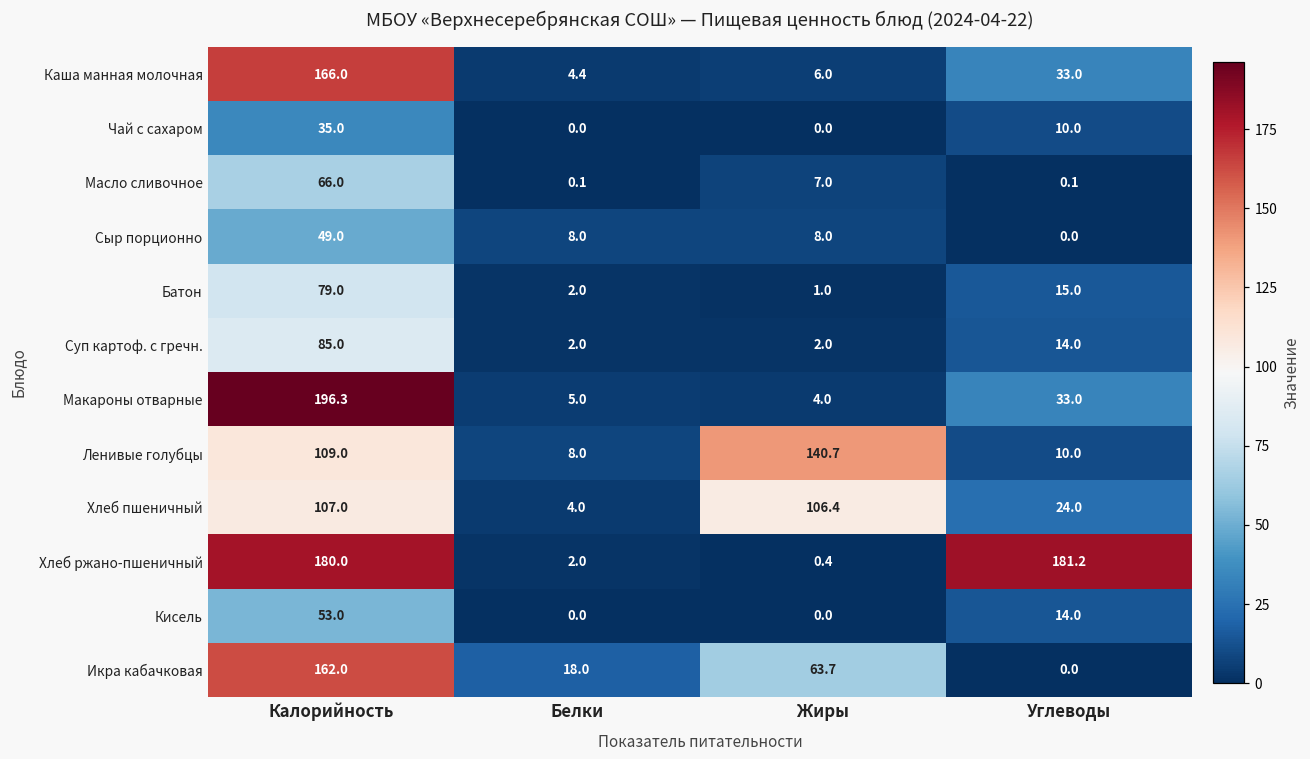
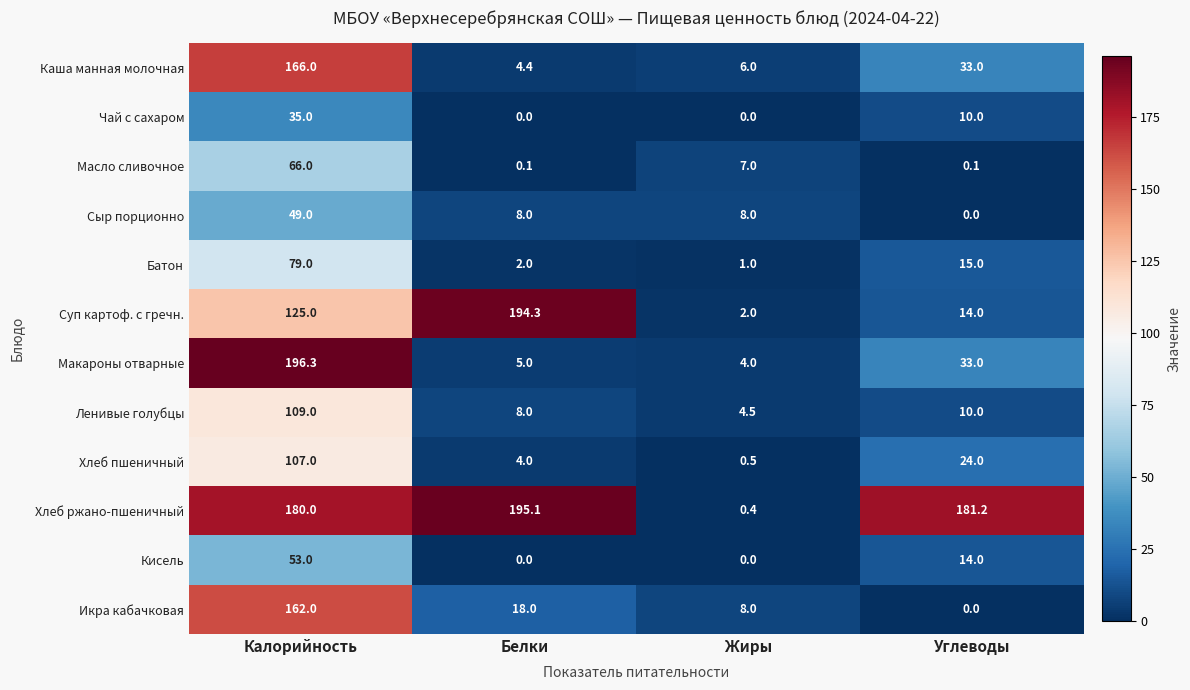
Суп картоф. с гречн., Калорийность: 85.0 -> 125.0
Суп картоф. с гречн., Белки: 2.0 -> 194.3
Ленивые голубцы, Жиры: 140.7 -> 4.5
Хлеб пшеничный, Жиры: 106.4 -> 0.5
Хлеб ржано-пшеничный, Белки: 2.0 -> 195.1
Икра кабачковая, Жиры: 63.7 -> 8.0
